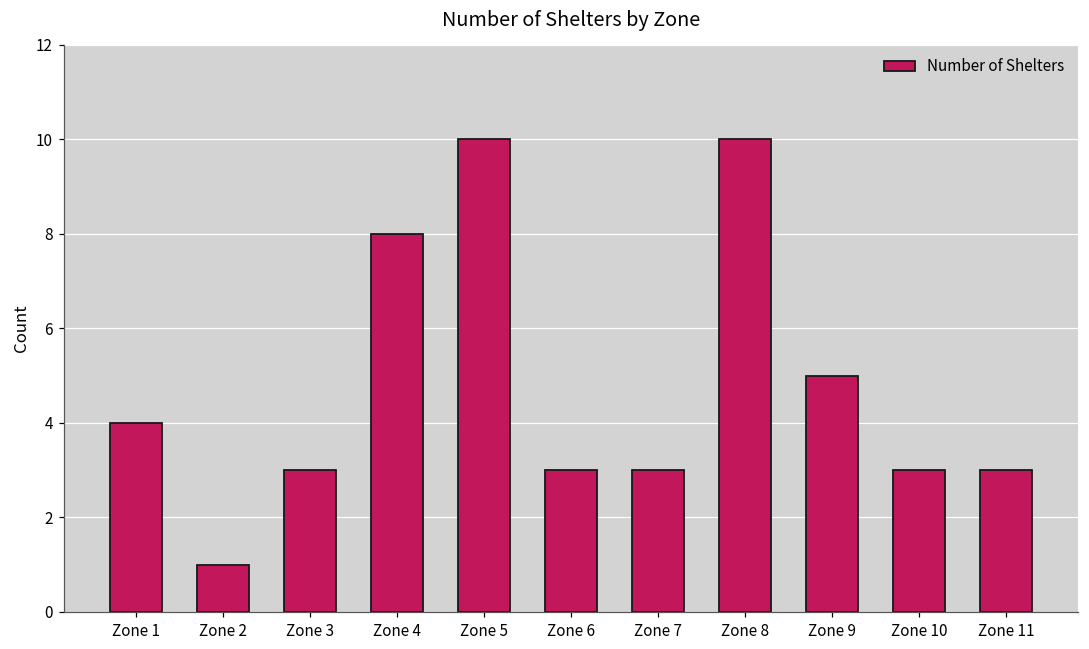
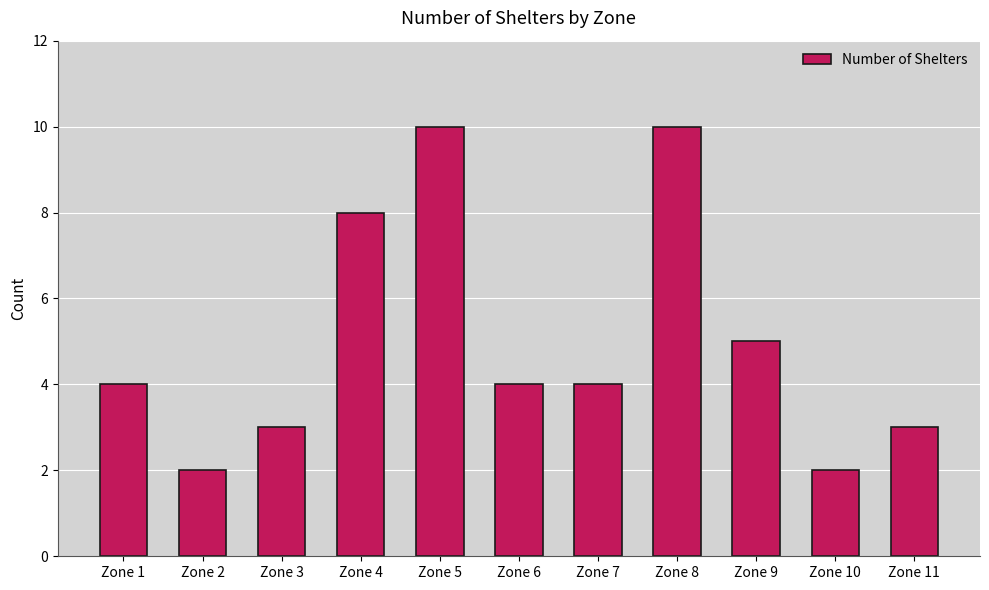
Zone 2: 1 -> 2
Zone 6: 3 -> 4
Zone 7: 3 -> 4
Zone 10: 3 -> 2
